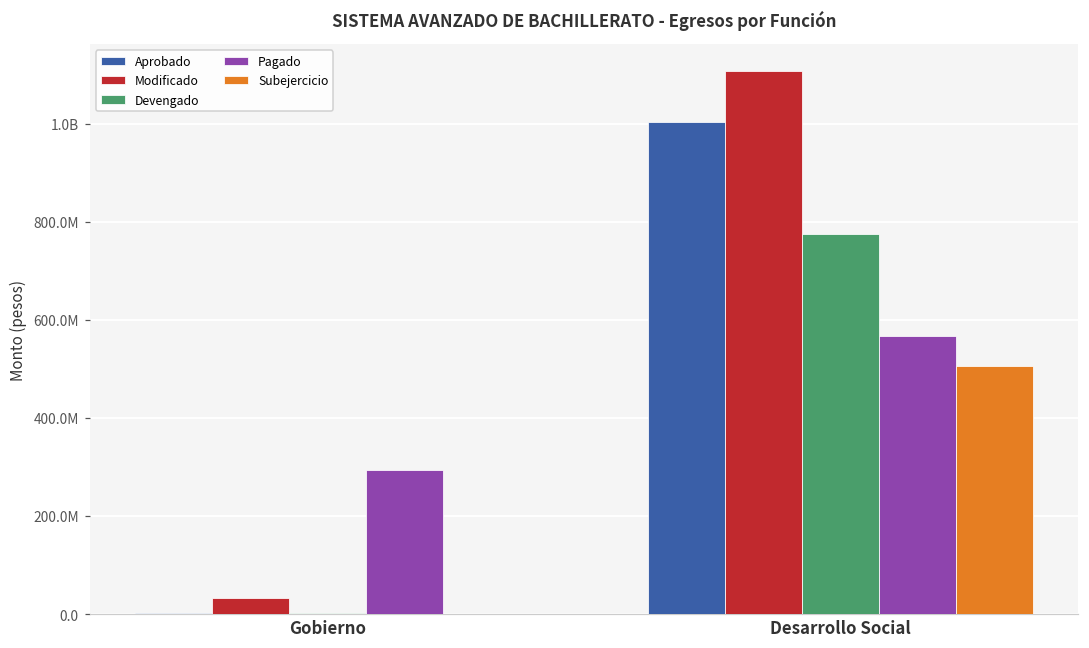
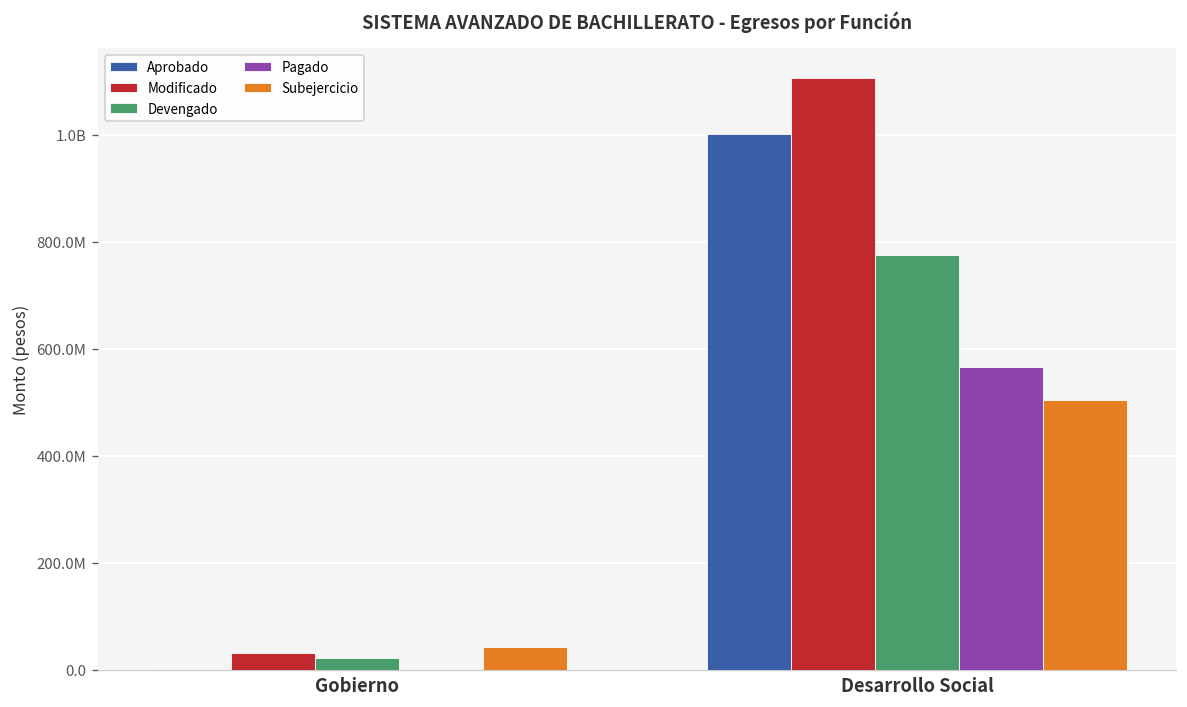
Devengado, Gobierno: 0 -> 20000000
Pagado, Gobierno: 290000000 -> 0
Subejercicio, Gobierno: 0 -> 40000000
